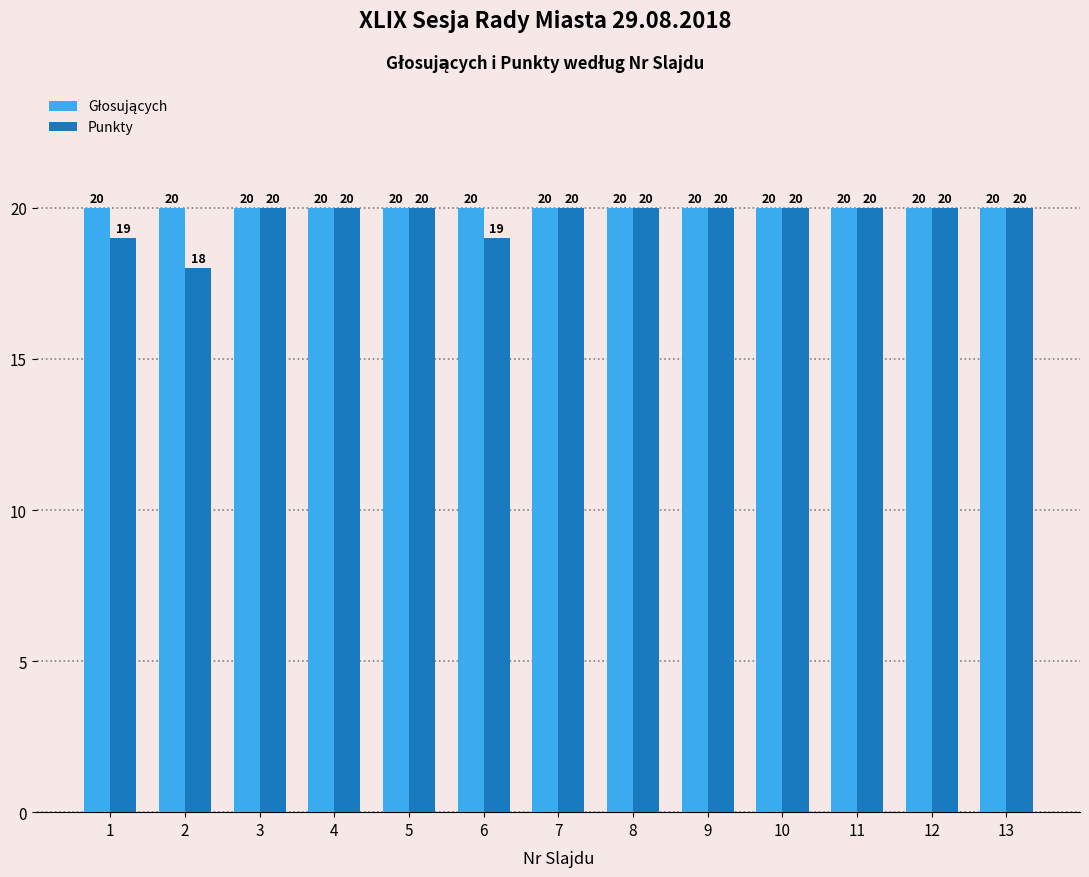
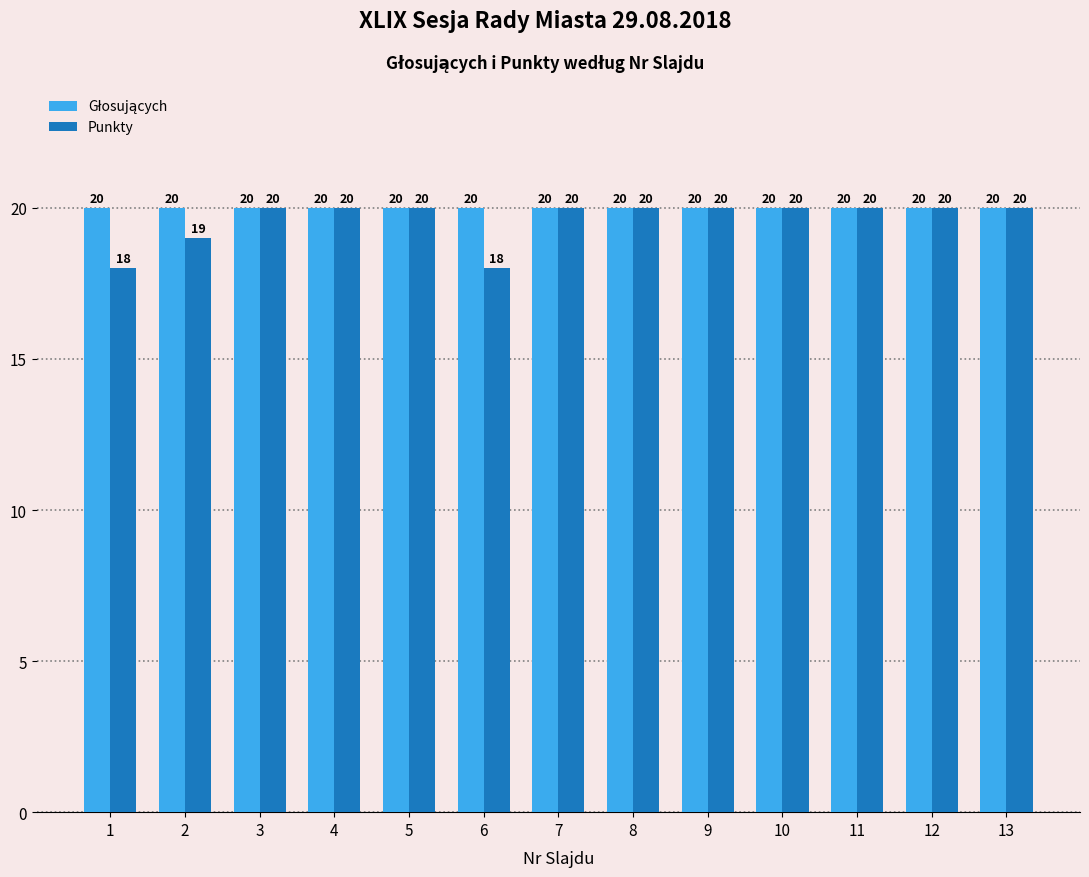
Punkty, 1: 19 -> 18
Punkty, 2: 18 -> 19
Punkty, 6: 19 -> 18
